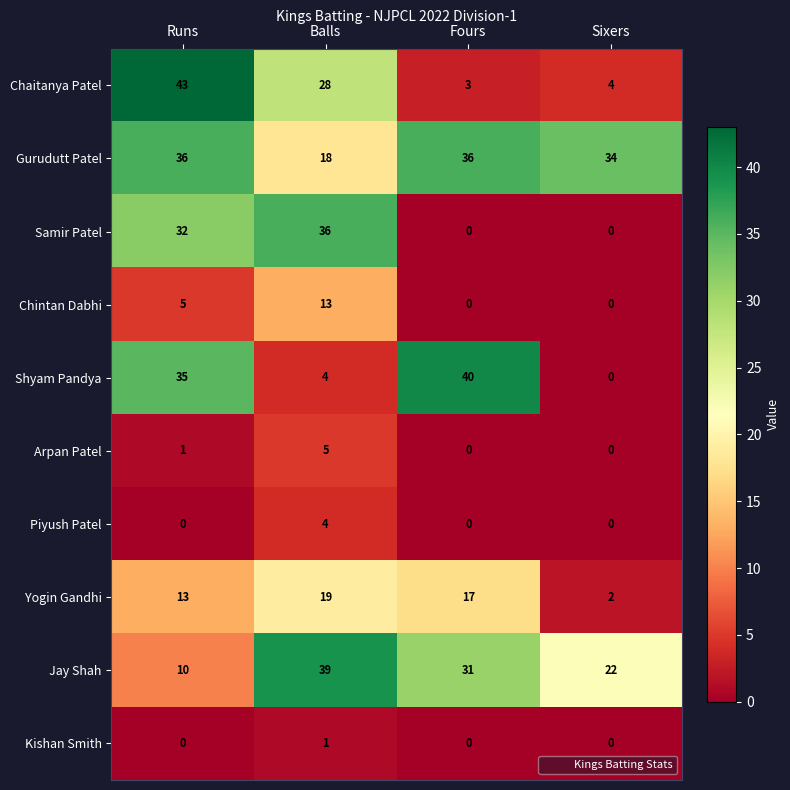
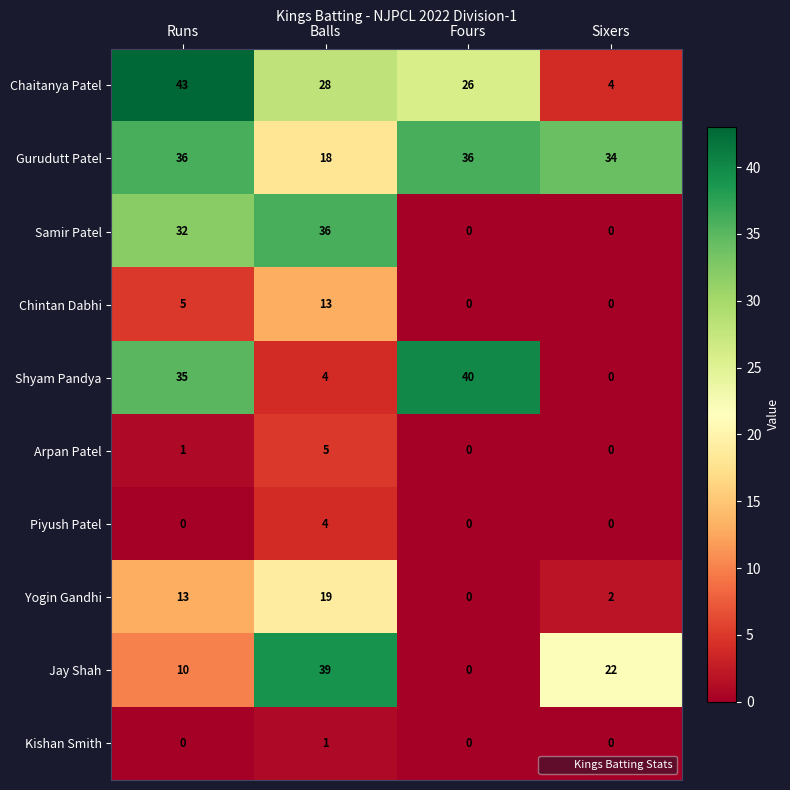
Chaitanya Patel, Fours: 3 -> 26
Yogin Gandhi, Fours: 17 -> 0
Jay Shah, Fours: 31 -> 0
